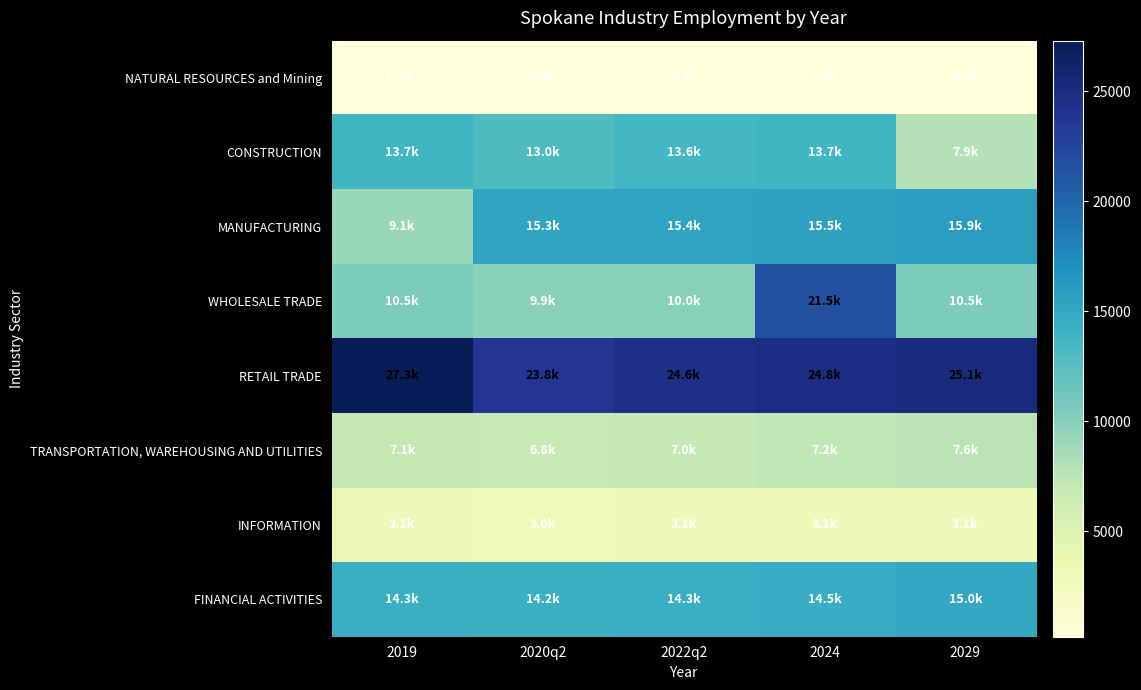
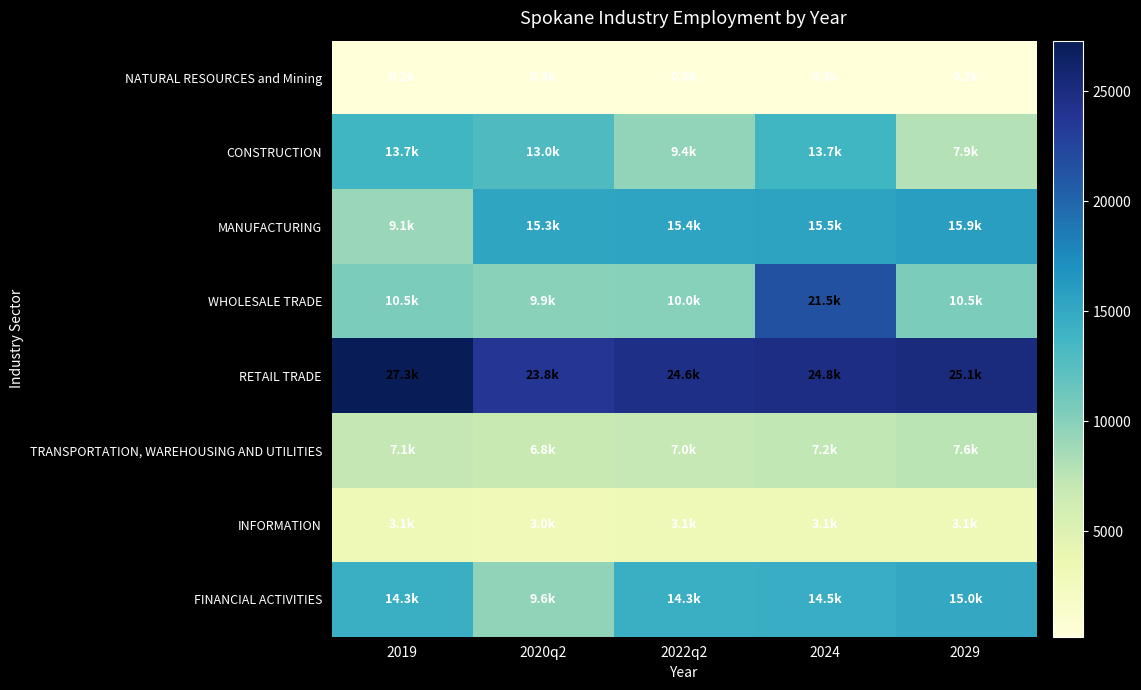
CONSTRUCTION, 2022q2: 13.6k -> 9.4k
FINANCIAL ACTIVITIES, 2020q2: 14.2k -> 9.6k
